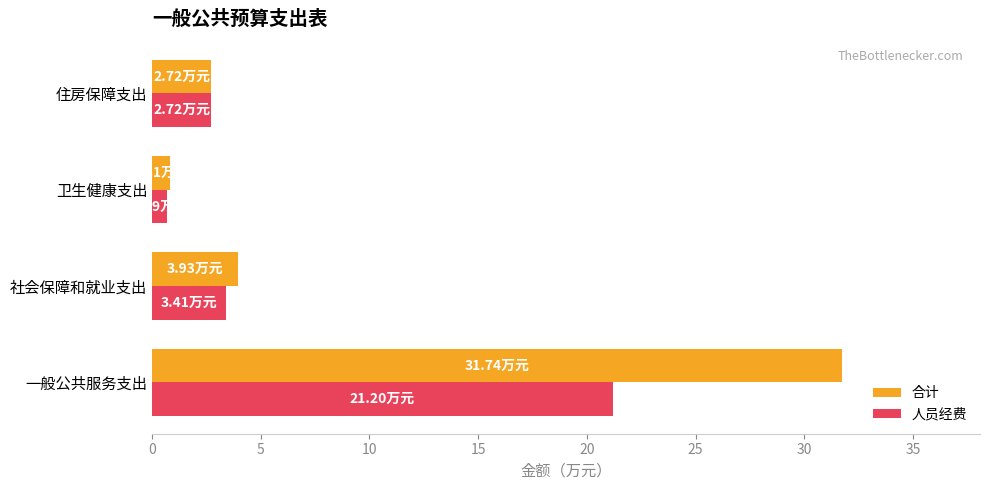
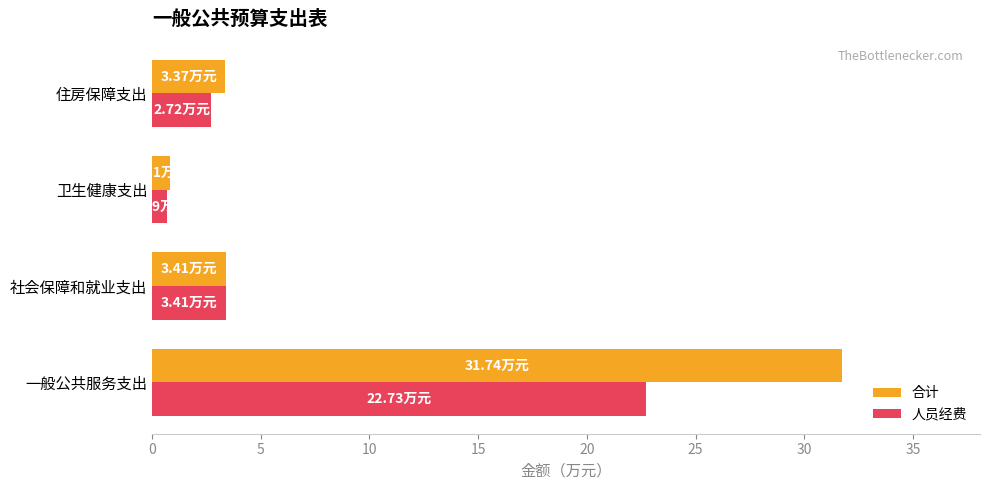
合计, 住房保障支出: 2.72 -> 3.37
合计, 社会保障和就业支出: 3.93 -> 3.41
人员经费, 一般公共服务支出: 21.20 -> 22.73
